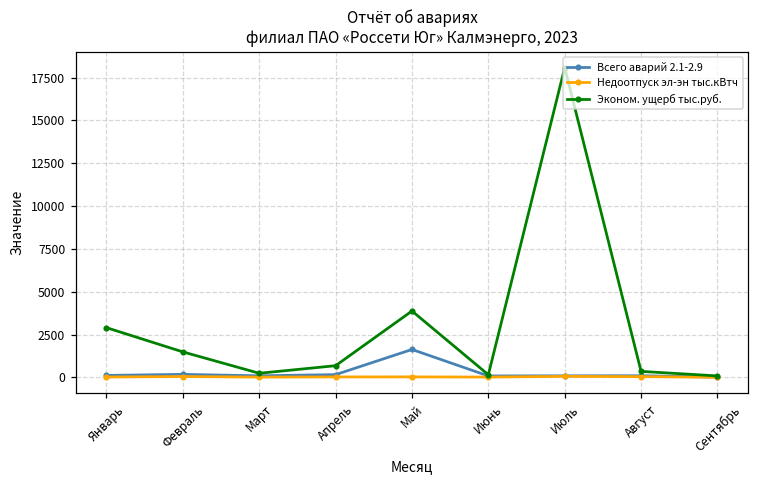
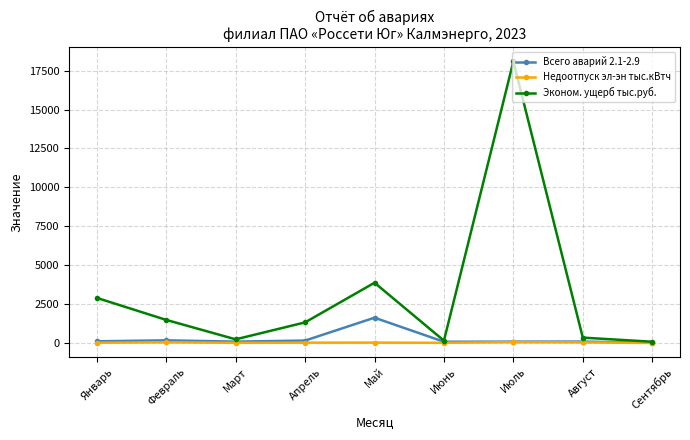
Эконом. ущерб тыс.руб., Апрель: 700 -> 1300
